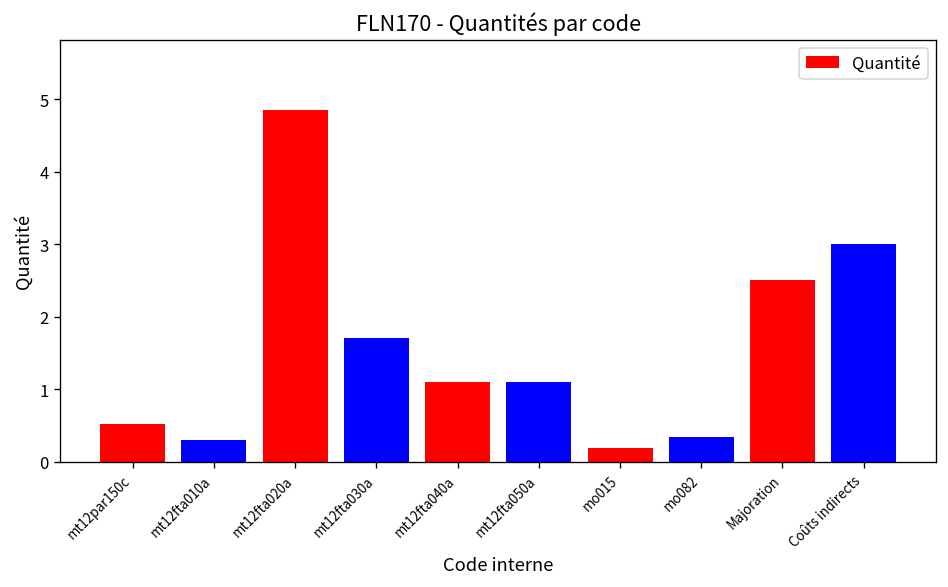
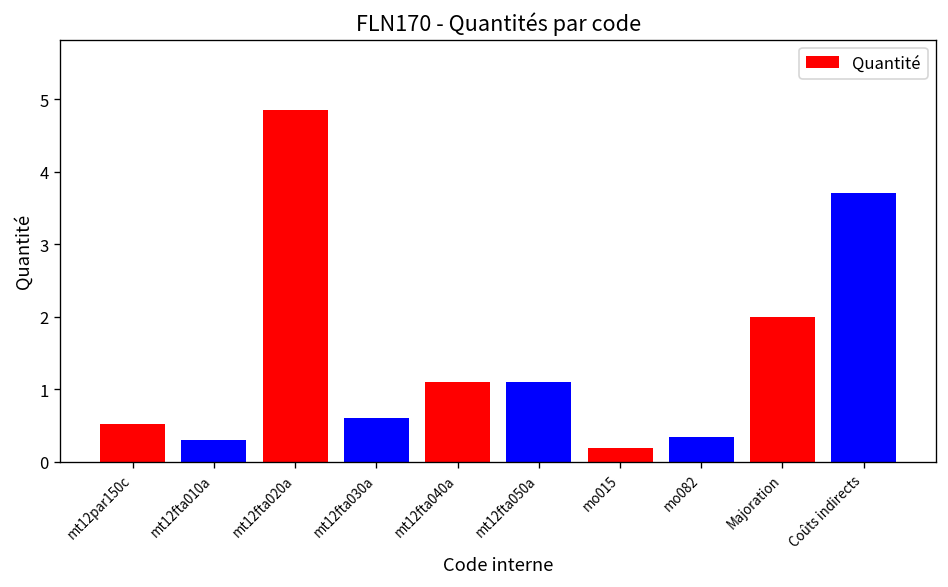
mt12fta030a: 1.7 -> 0.6
Majoration: 2.5 -> 2.0
Coûts indirects: 3.0 -> 3.7
